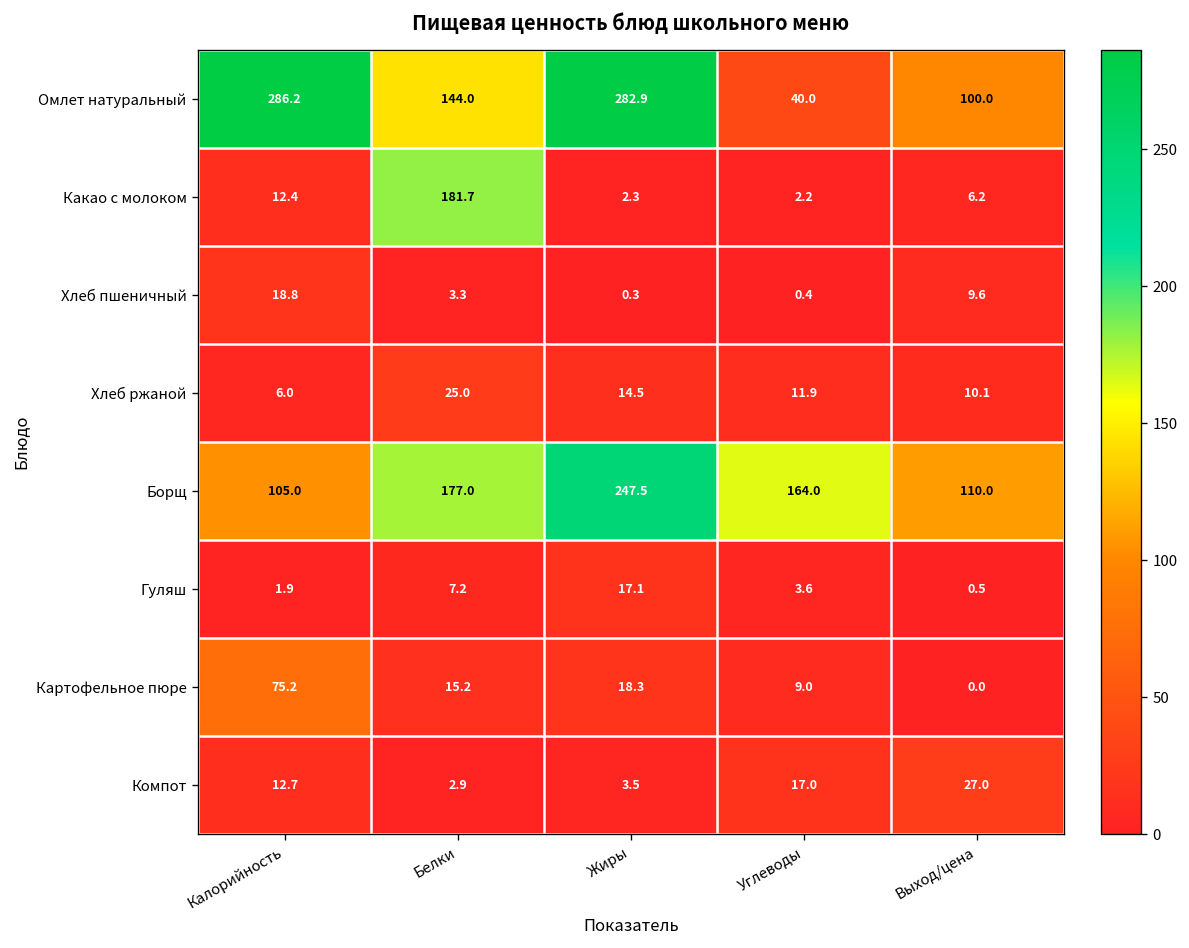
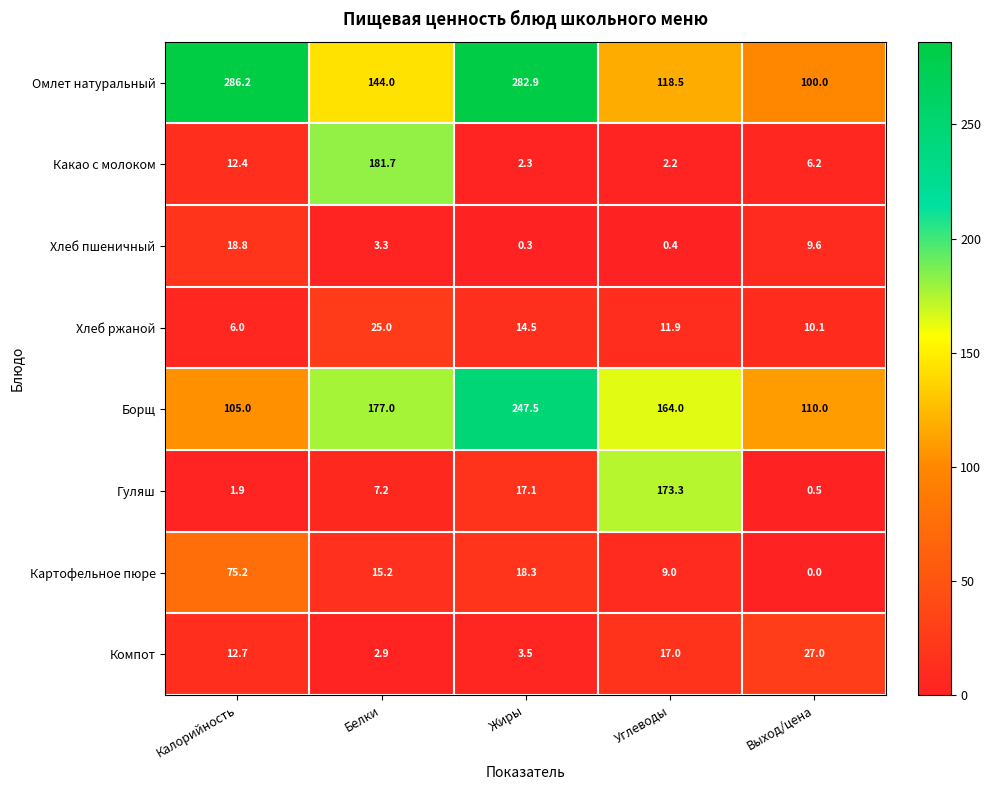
Омлет натуральный, Углеводы: 40.0 -> 118.5
Гуляш, Углеводы: 3.6 -> 173.3
